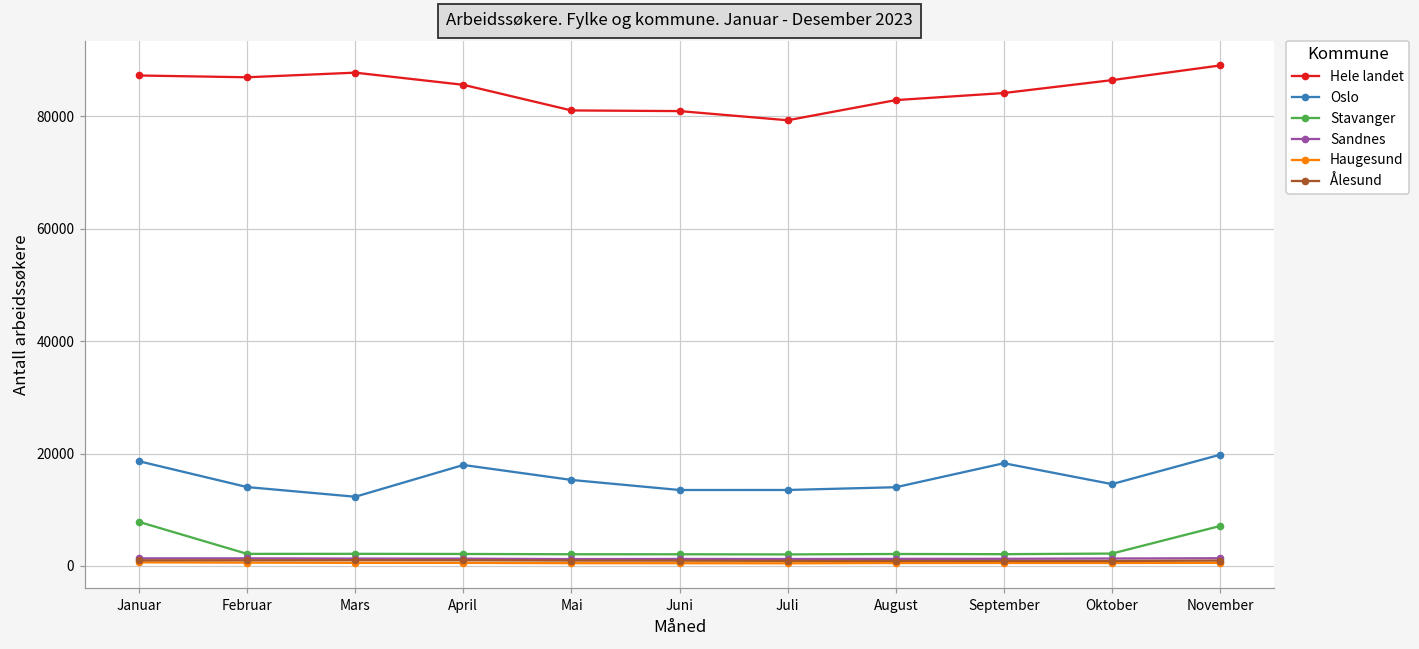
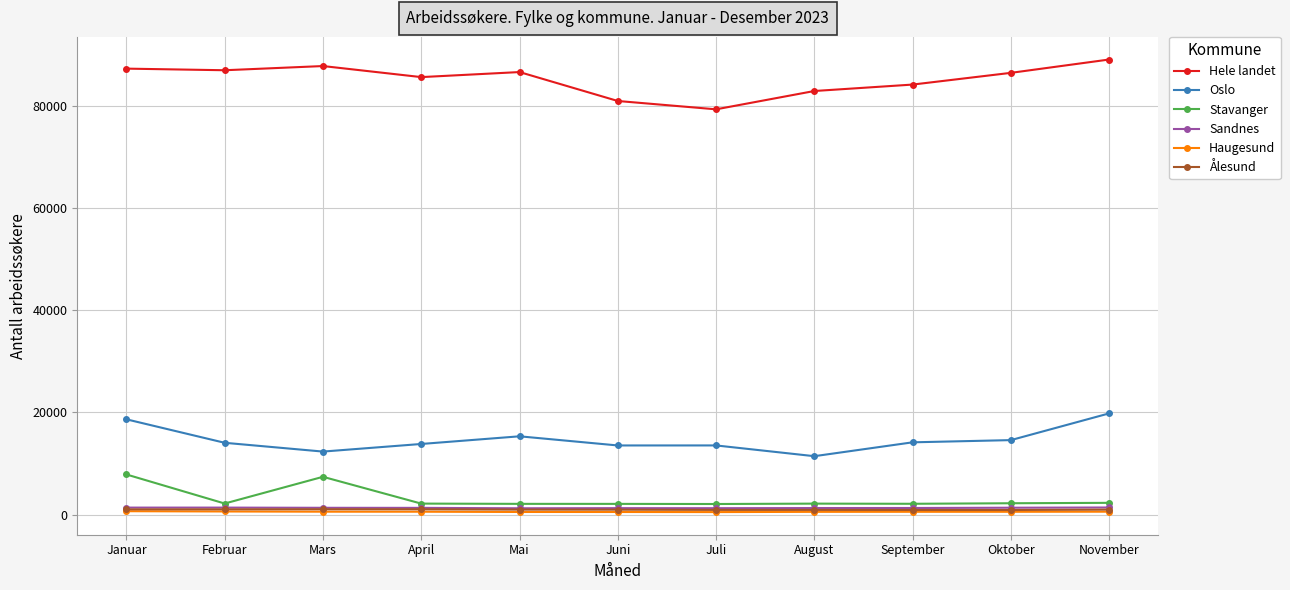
Stavanger, Mars: 2000 -> 7000
Oslo, April: 18000 -> 14000
Hele landet, Mai: 81000 -> 87000
Oslo, August: 14000 -> 11000
Oslo, September: 18000 -> 14000
Stavanger, November: 7000 -> 2000
